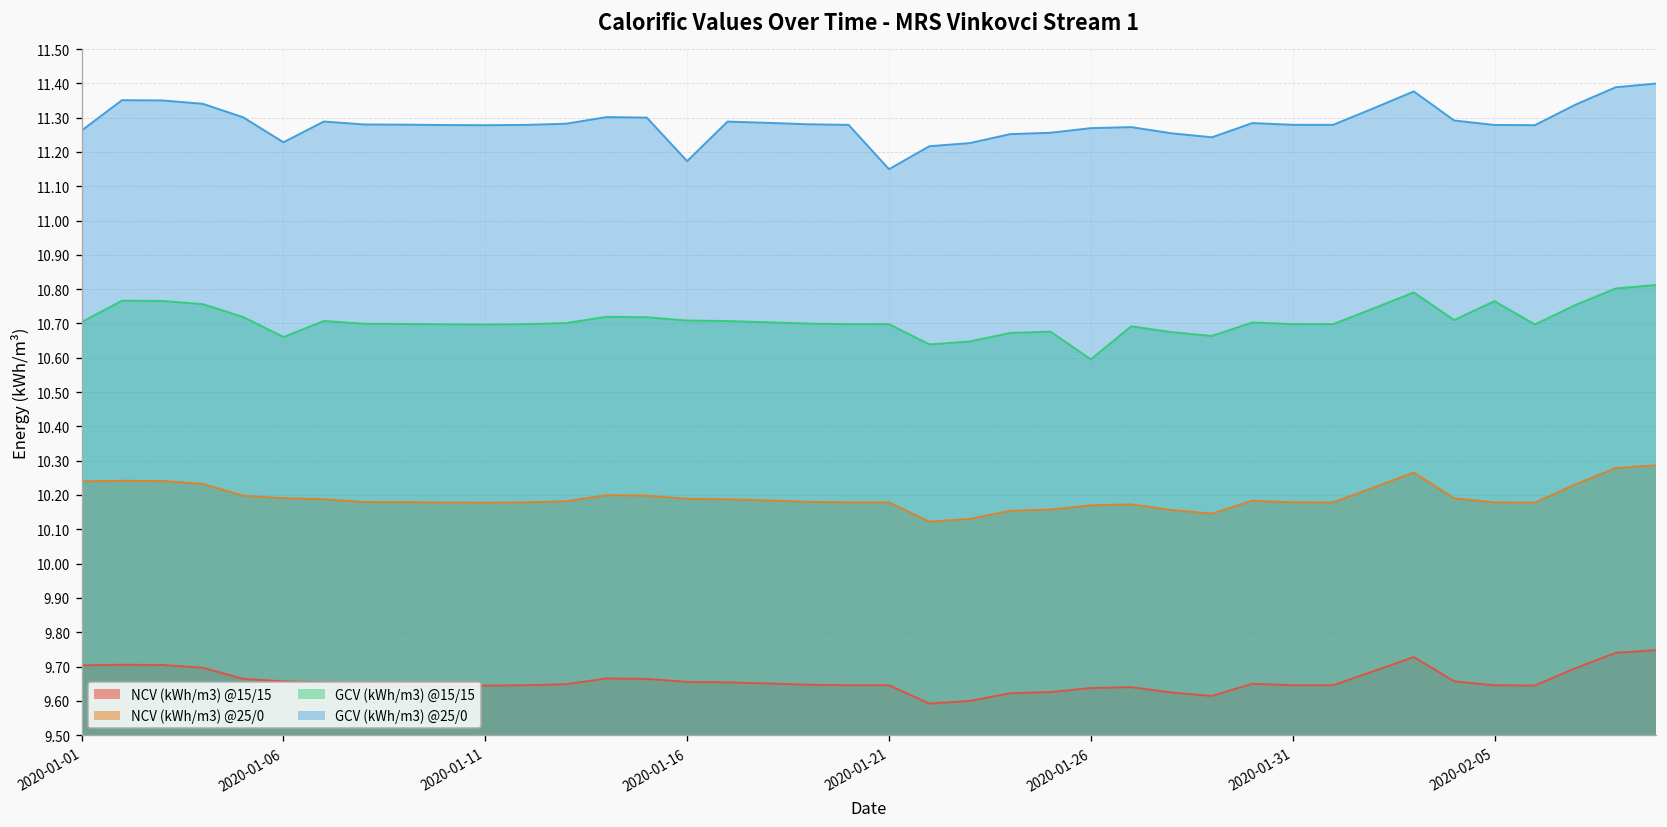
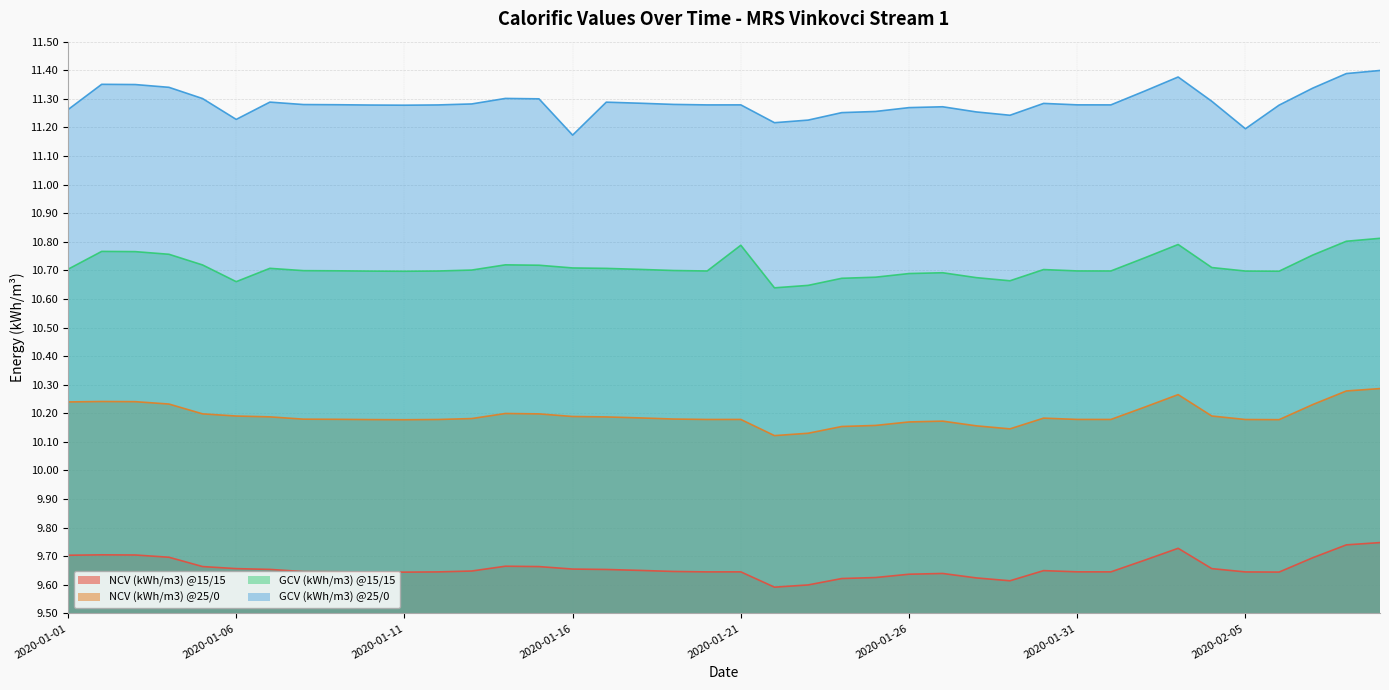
GCV (kWh/m3) @15/15, 2020-01-21: 10.70 -> 10.79
GCV (kWh/m3) @25/0, 2020-01-21: 11.15 -> 11.28
GCV (kWh/m3) @15/15, 2020-01-26: 10.60 -> 10.69
GCV (kWh/m3) @15/15, 2020-02-05: 10.76 -> 10.70
GCV (kWh/m3) @25/0, 2020-02-05: 11.28 -> 11.20
